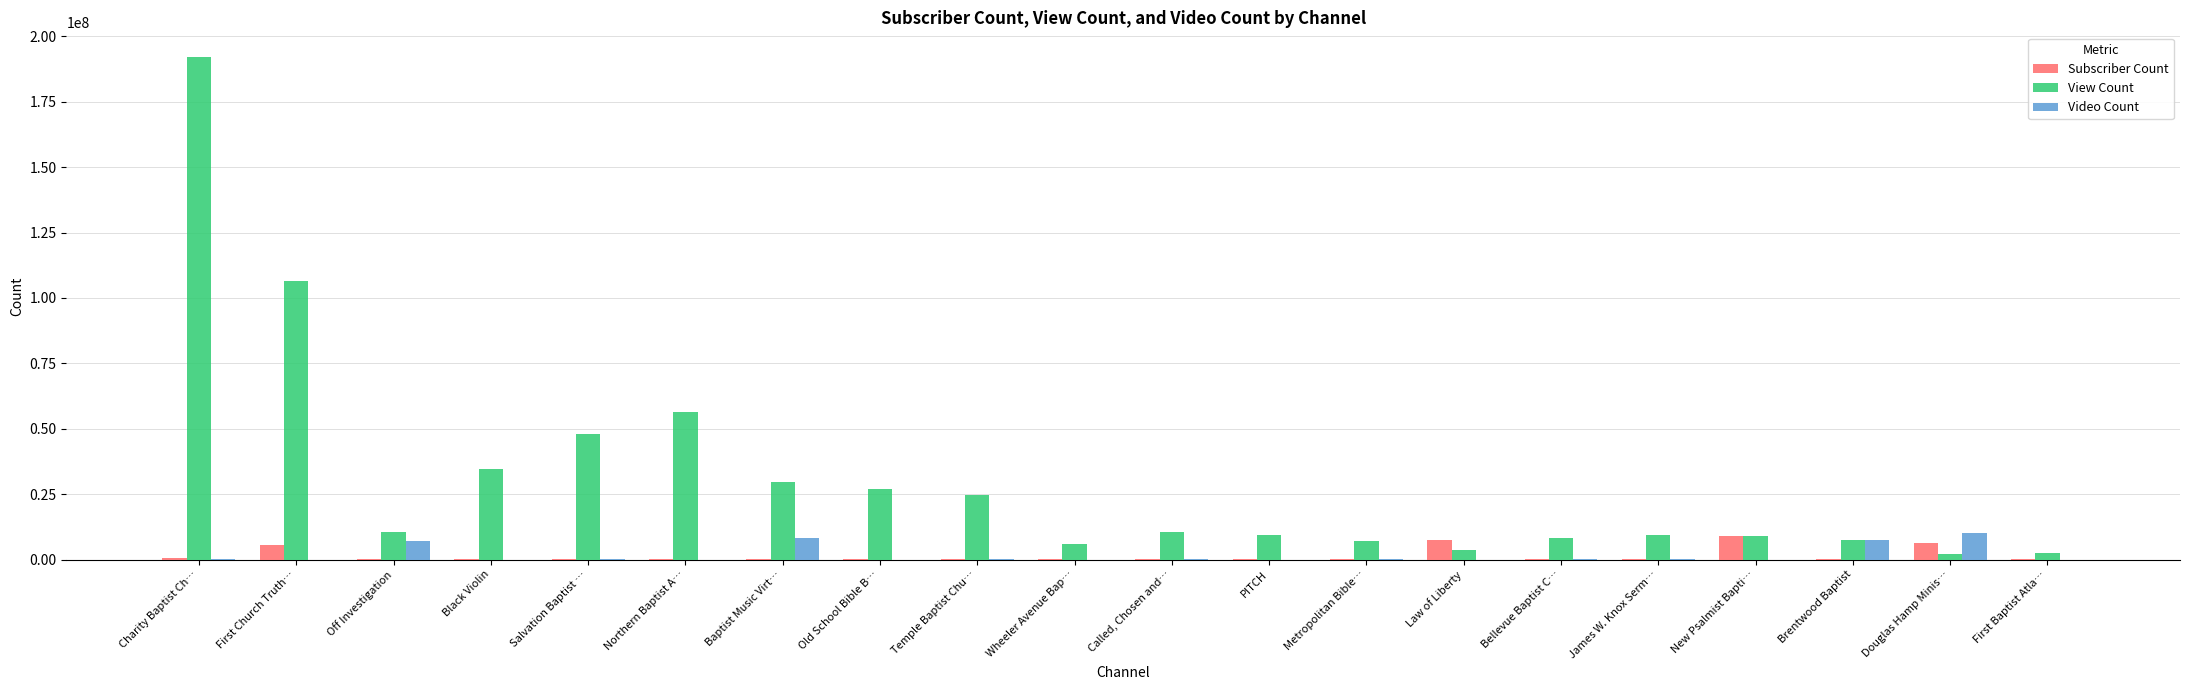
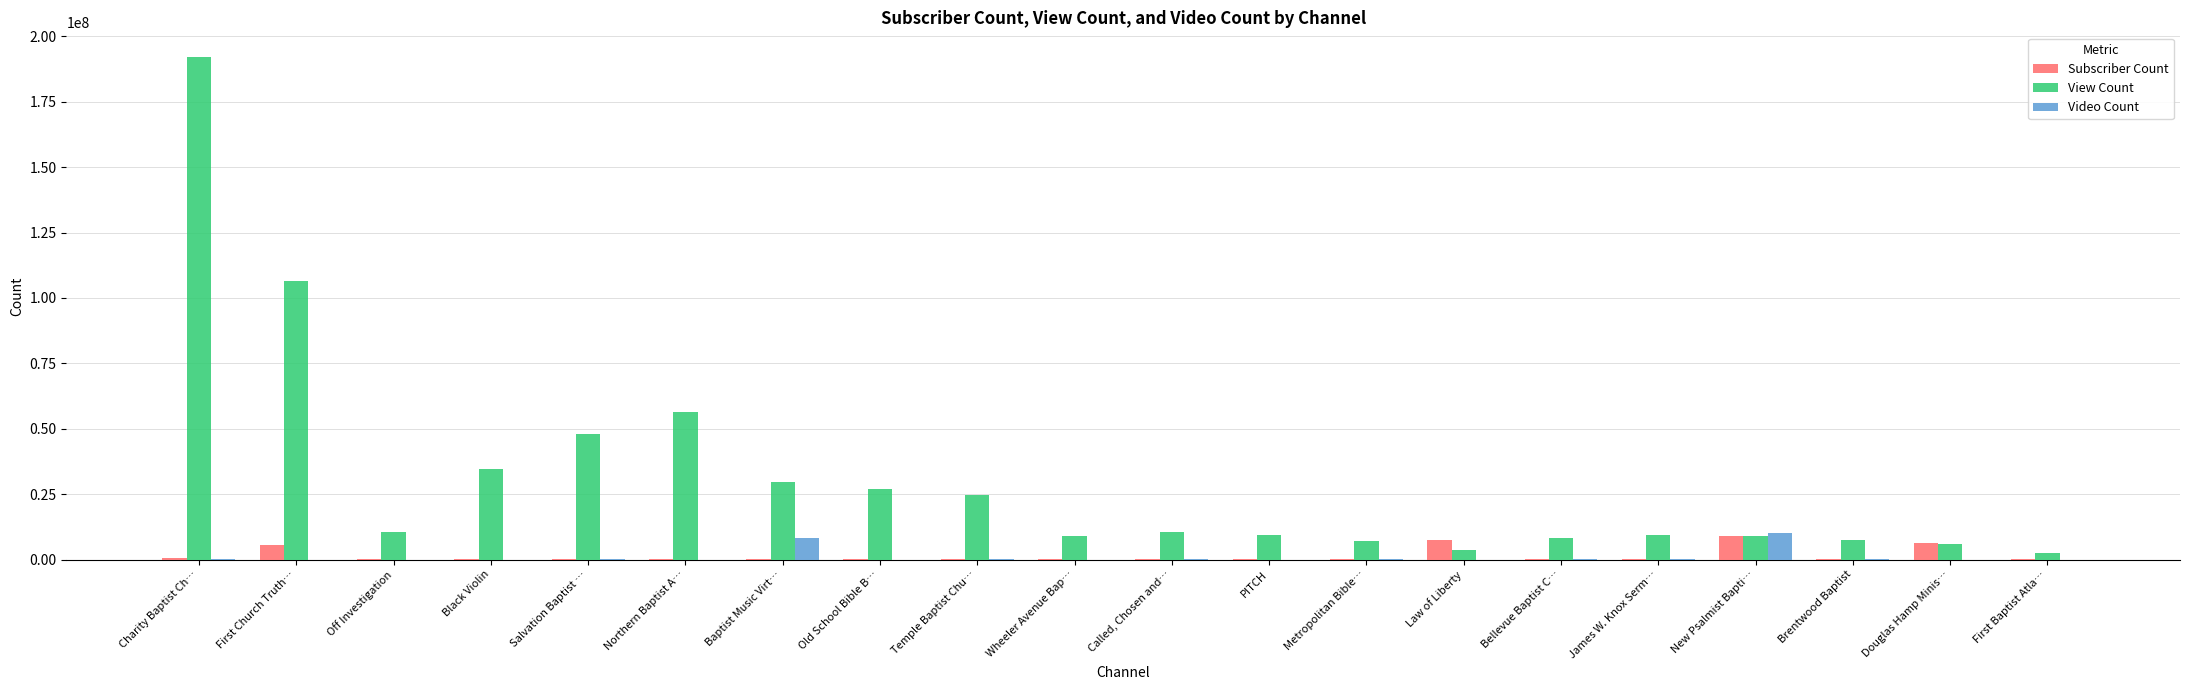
Video Count, Off Investigation: 7000000 -> 0
View Count, Wheeler Avenue Bap…: 6000000 -> 9000000
Video Count, New Psalmist Bapti…: 0 -> 10000000
Video Count, Brentwood Baptist: 7000000 -> 0
View Count, Douglas Hamp Minis…: 2000000 -> 6000000
Video Count, Douglas Hamp Minis…: 10000000 -> 0
